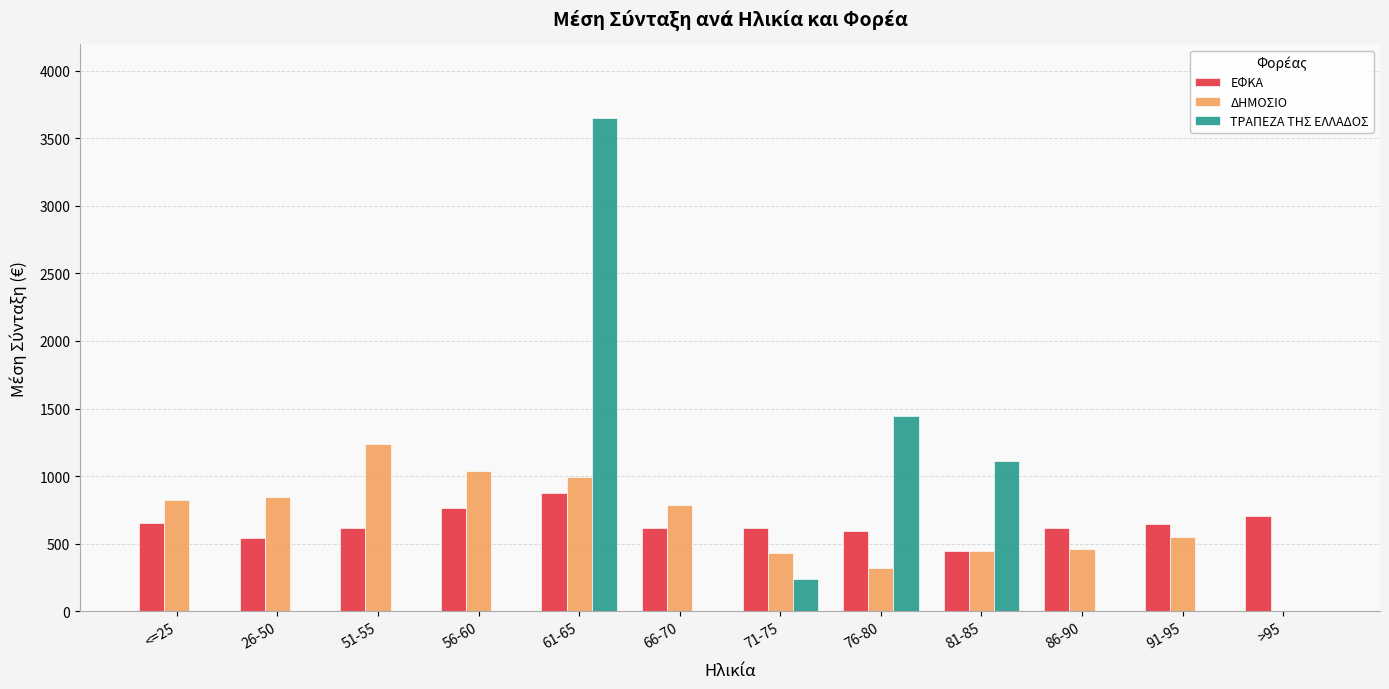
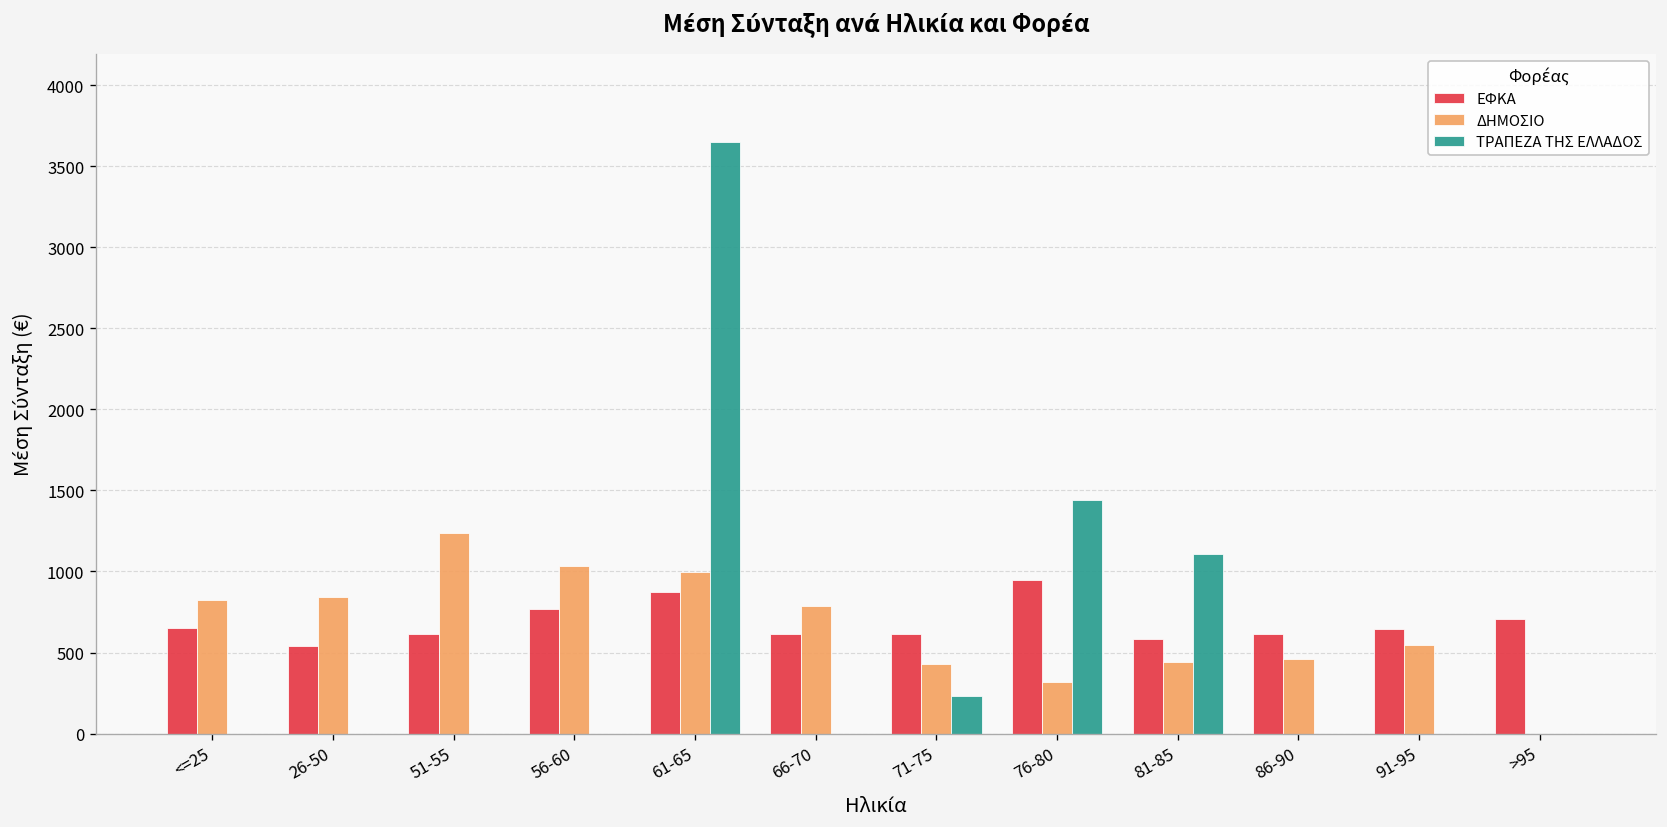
ΕΦΚΑ, 76-80: 590 -> 950
ΕΦΚΑ, 81-85: 450 -> 580
